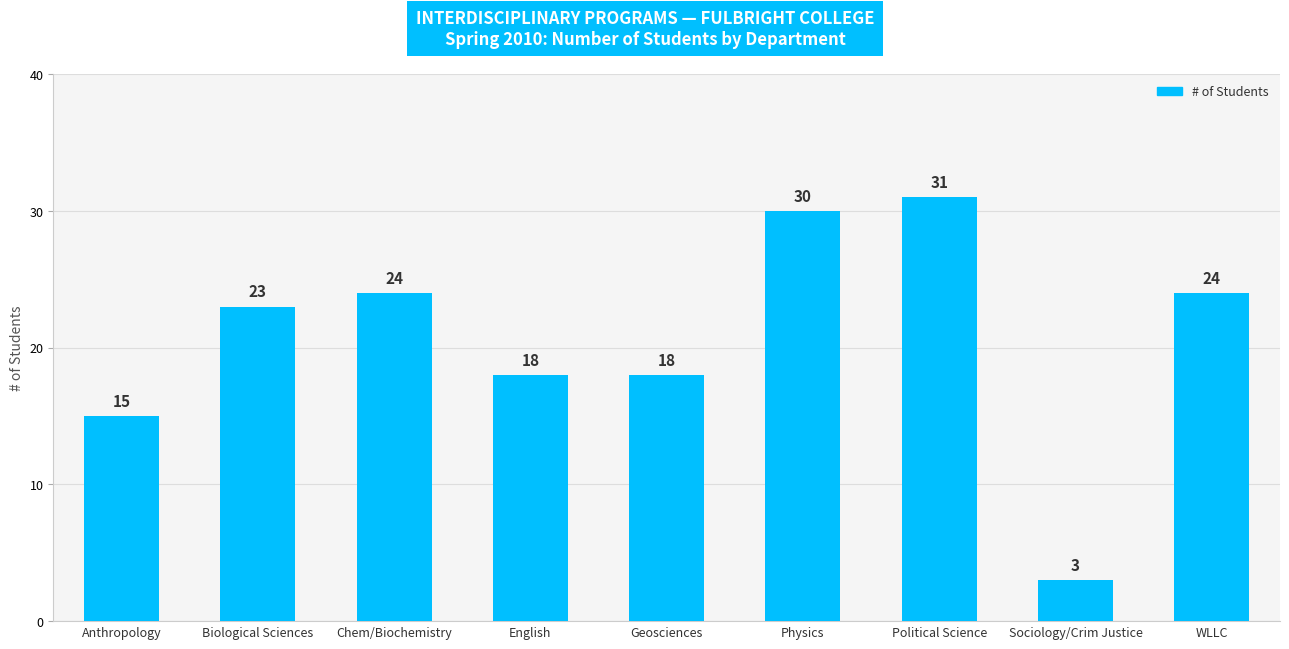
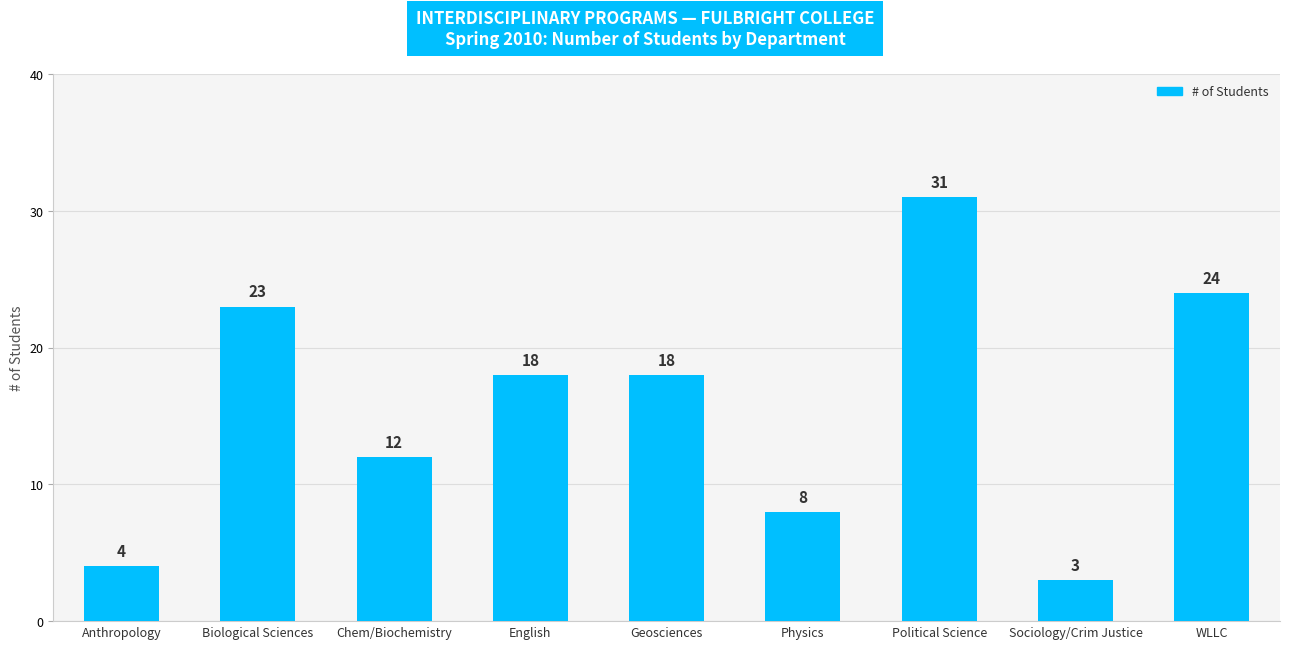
Anthropology: 15 -> 4
Chem/Biochemistry: 24 -> 12
Physics: 30 -> 8
